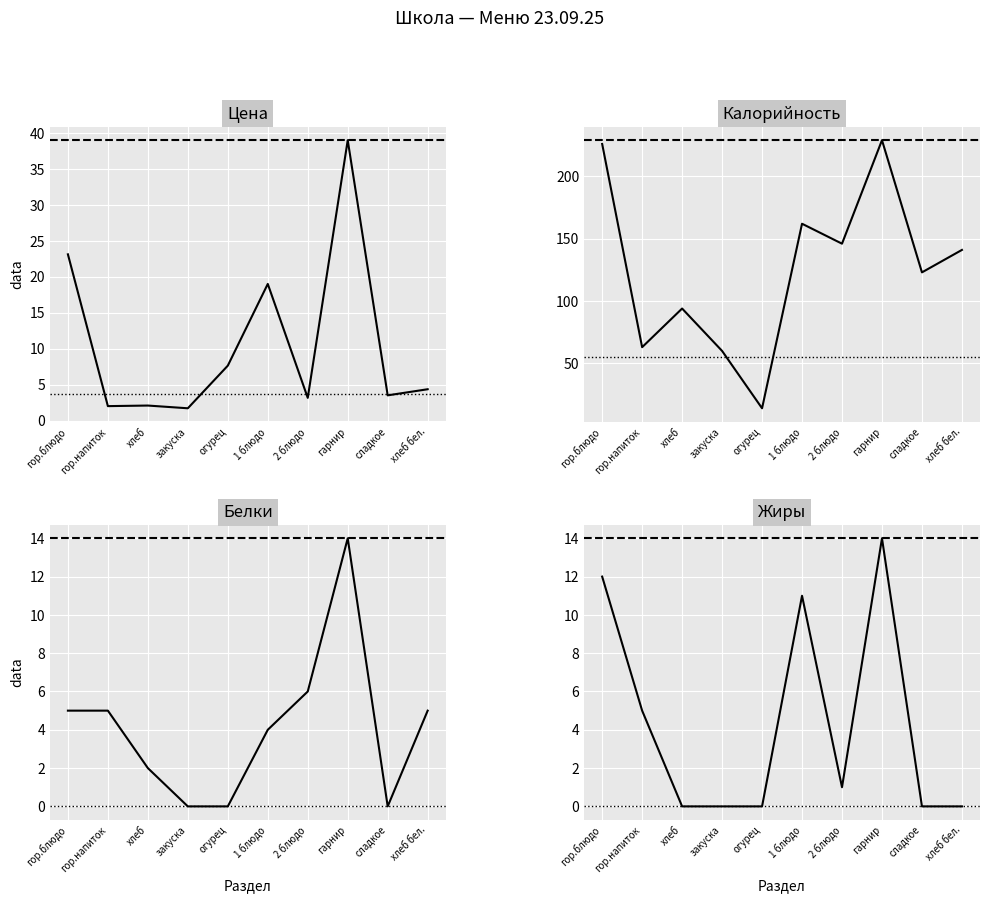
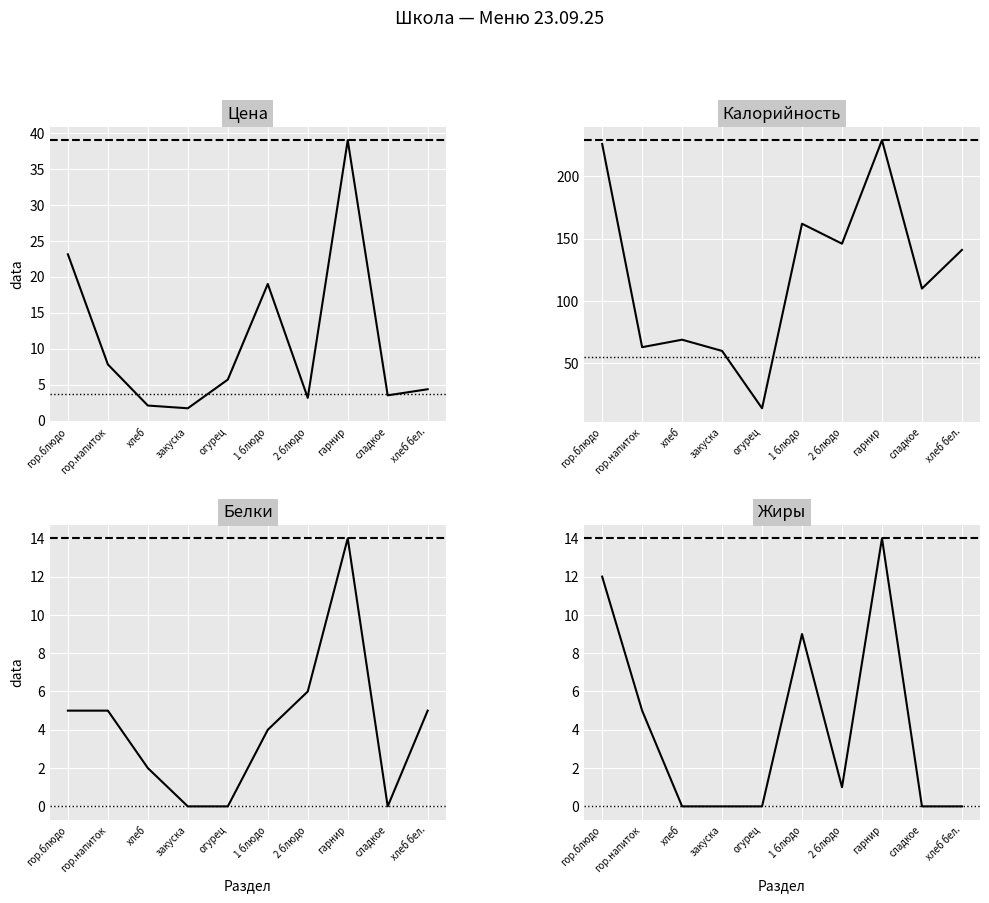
Цена, гор.напиток: 2 -> 8
Цена, огурец: 8 -> 6
Калорийность, хлеб: 94 -> 69
Калорийность, сладкое: 123 -> 110
Жиры, 1 блюдо: 11 -> 9
